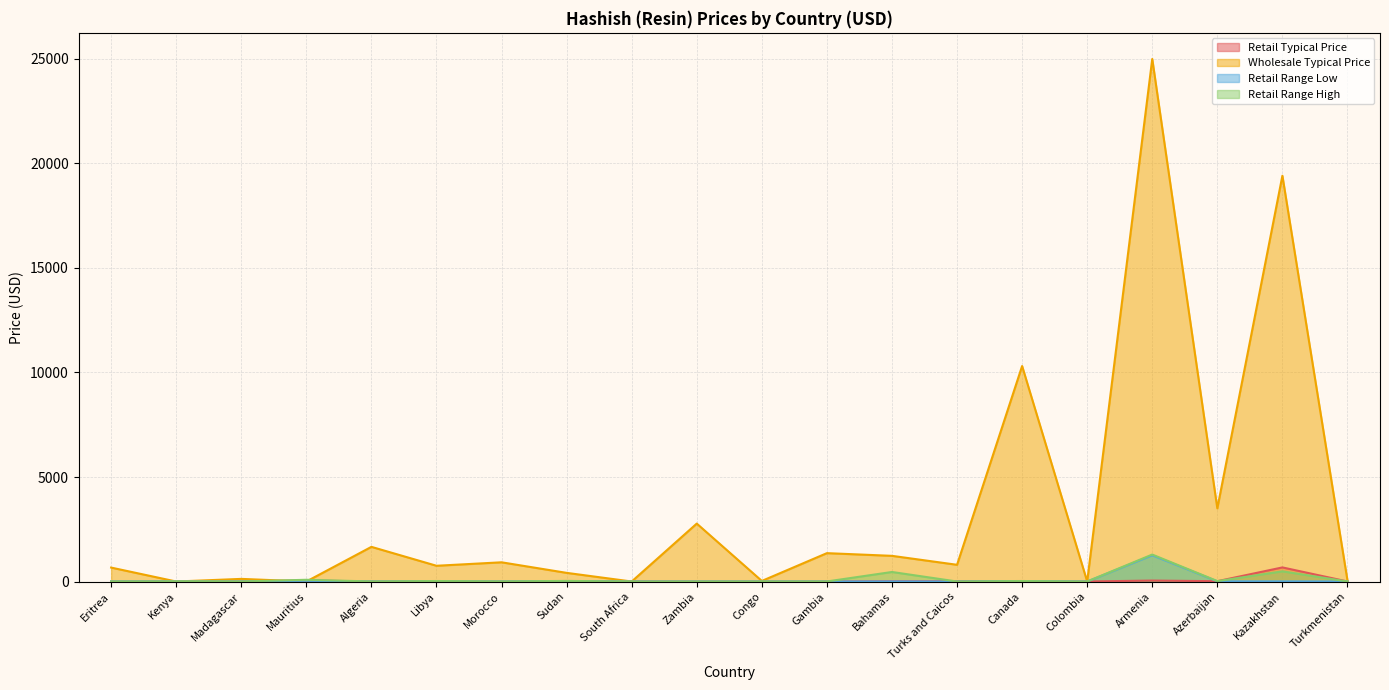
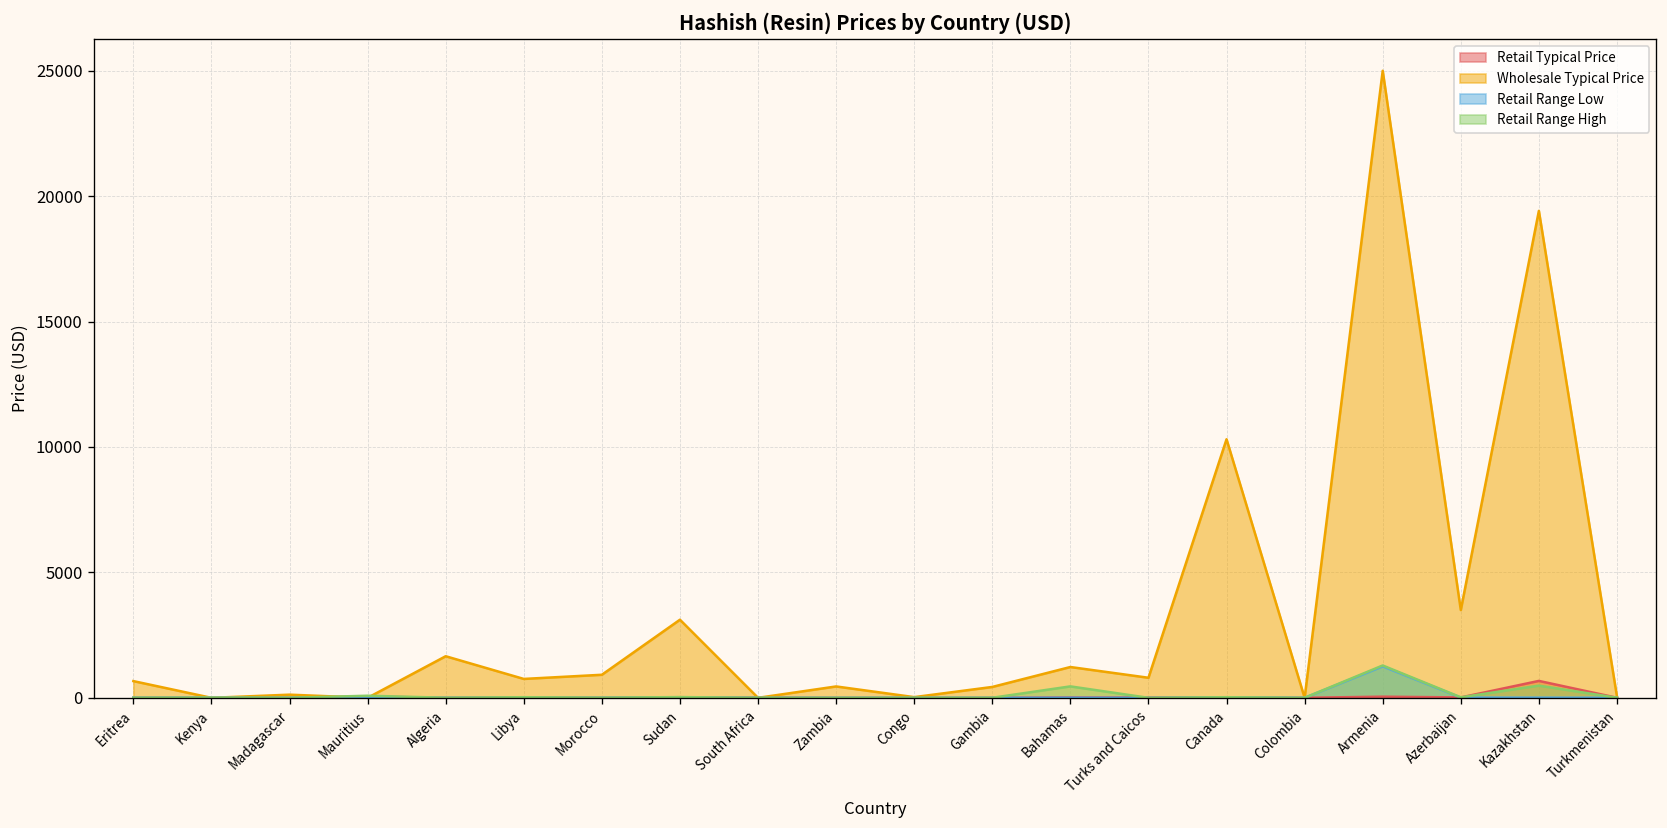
Wholesale Typical Price, Sudan: 400 -> 3100
Wholesale Typical Price, Zambia: 2800 -> 500
Wholesale Typical Price, Gambia: 1400 -> 400
